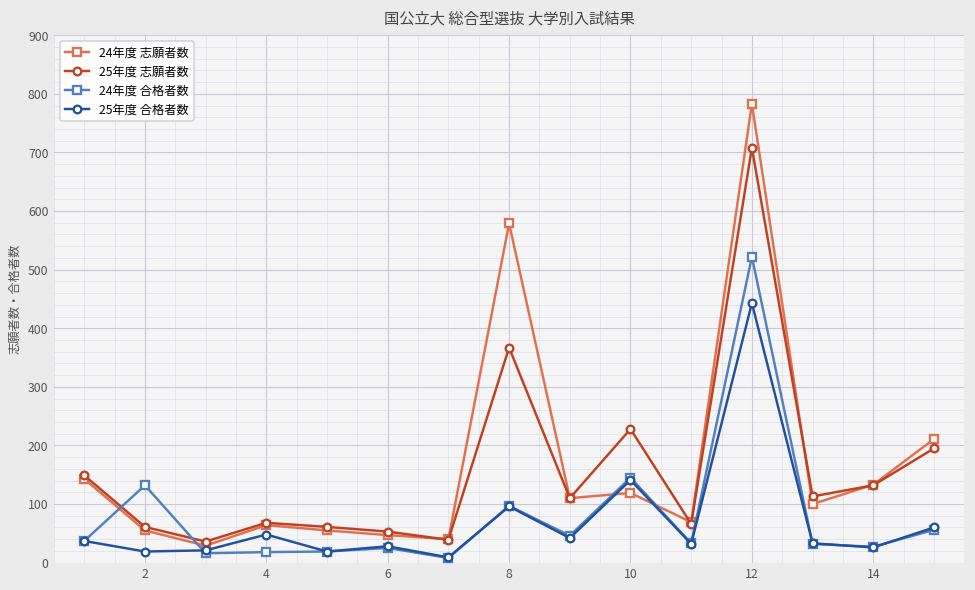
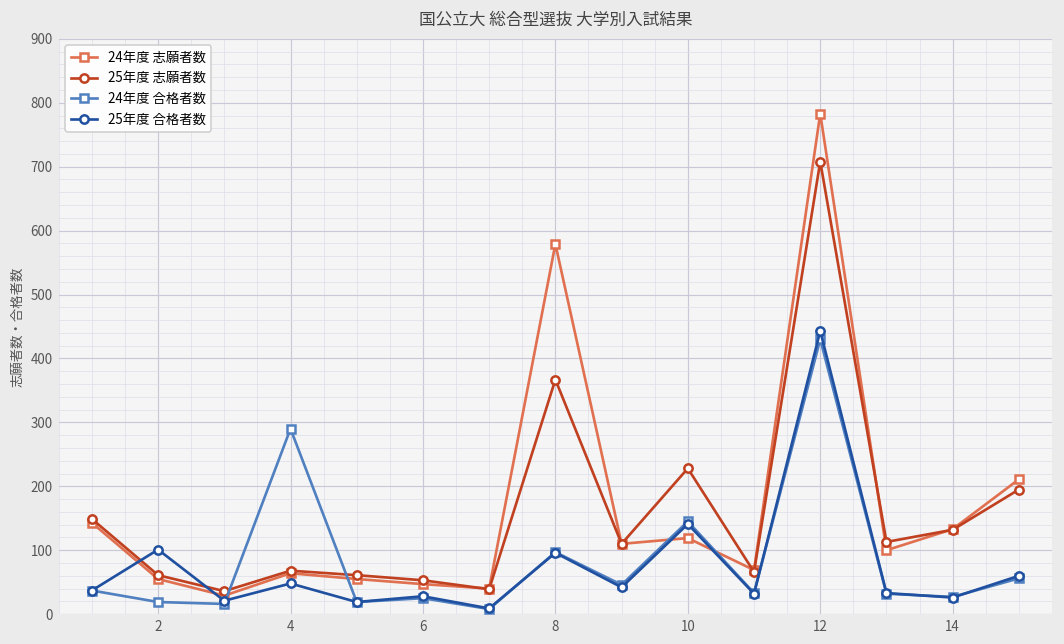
24年度 合格者数, 2: 130 -> 20
25年度 合格者数, 2: 20 -> 100
24年度 合格者数, 4: 20 -> 290
24年度 合格者数, 12: 520 -> 430
